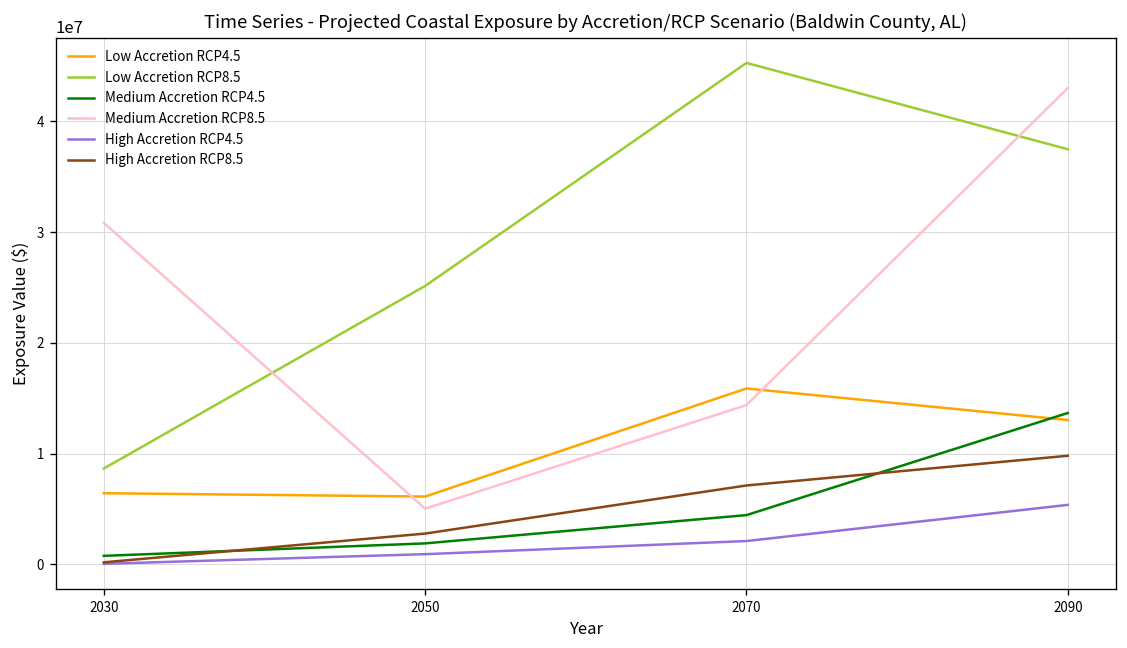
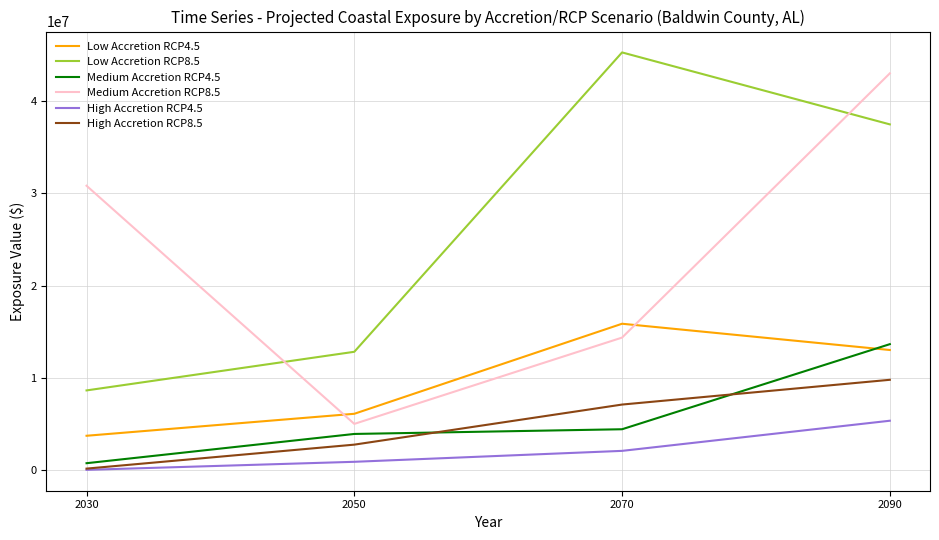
Low Accretion RCP4.5, 2030: 6000000 -> 4000000
Low Accretion RCP8.5, 2050: 25000000 -> 13000000
Medium Accretion RCP4.5, 2050: 2000000 -> 4000000
